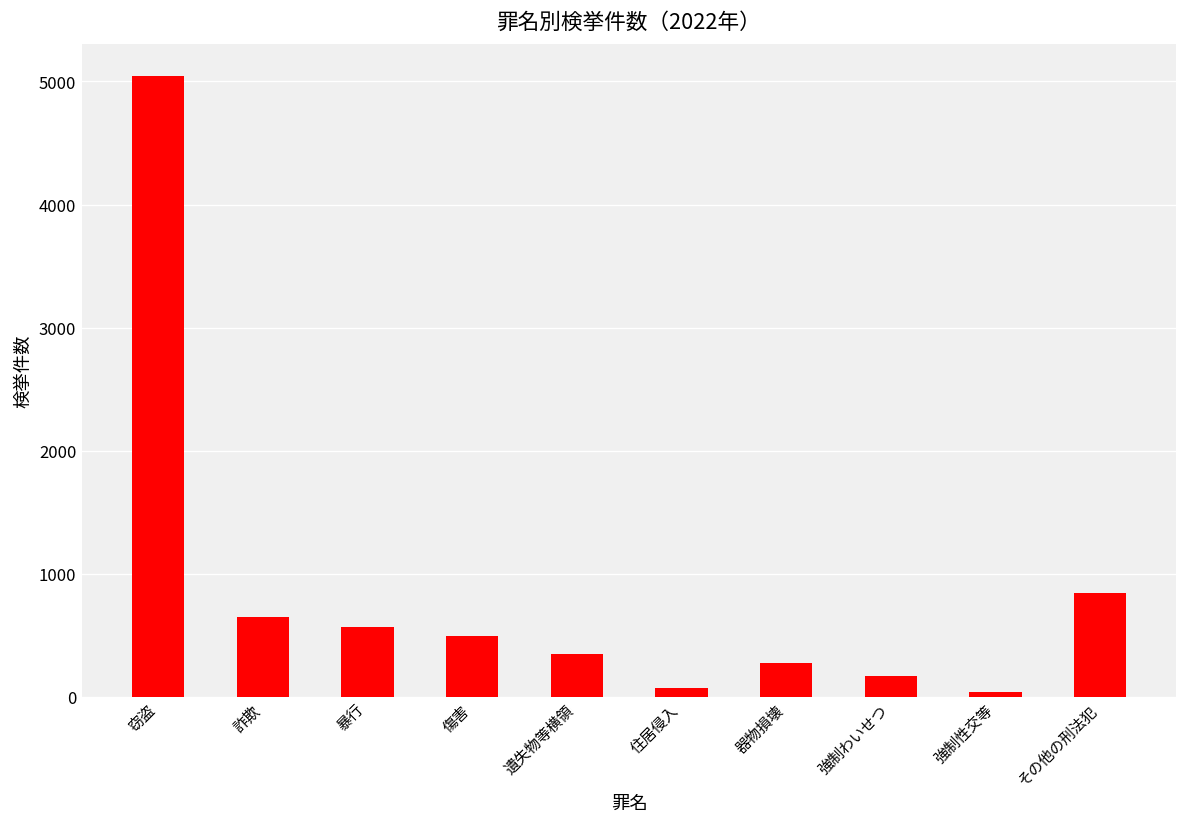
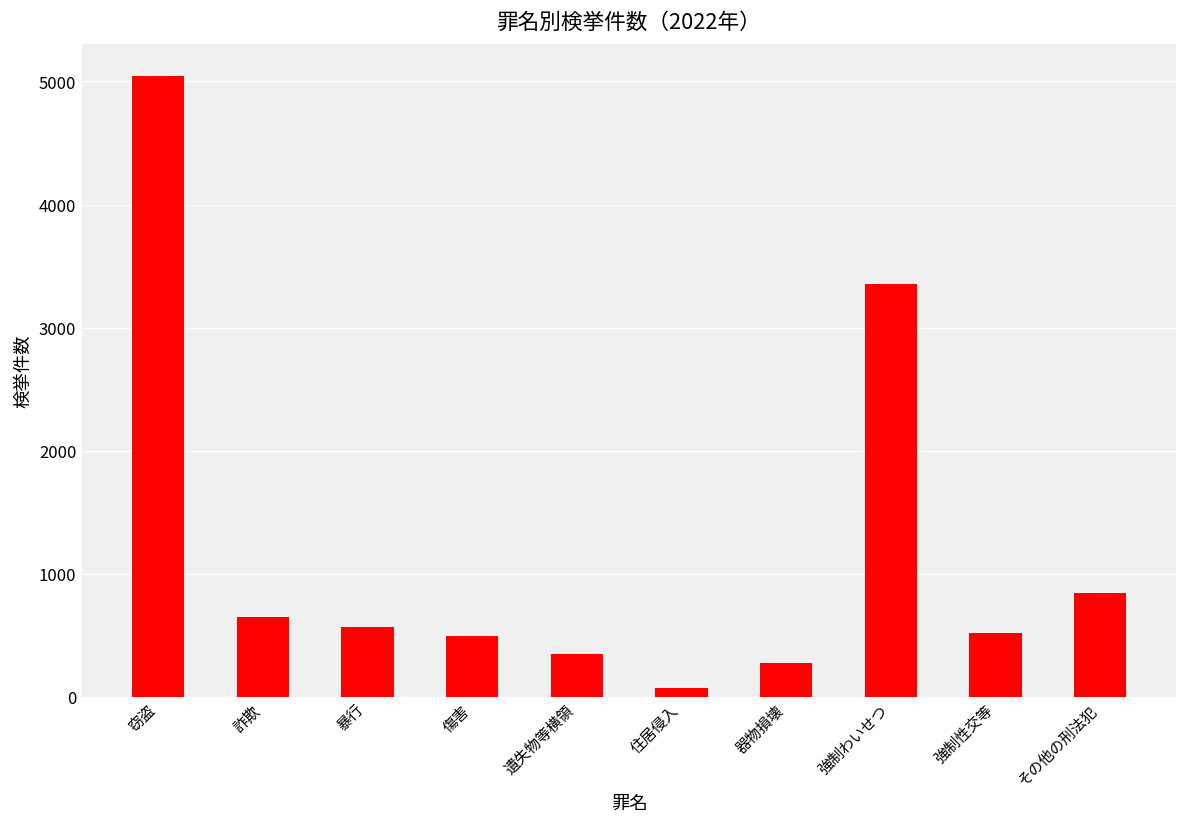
強制わいせつ: 170 -> 3350
強制性交等: 40 -> 520
